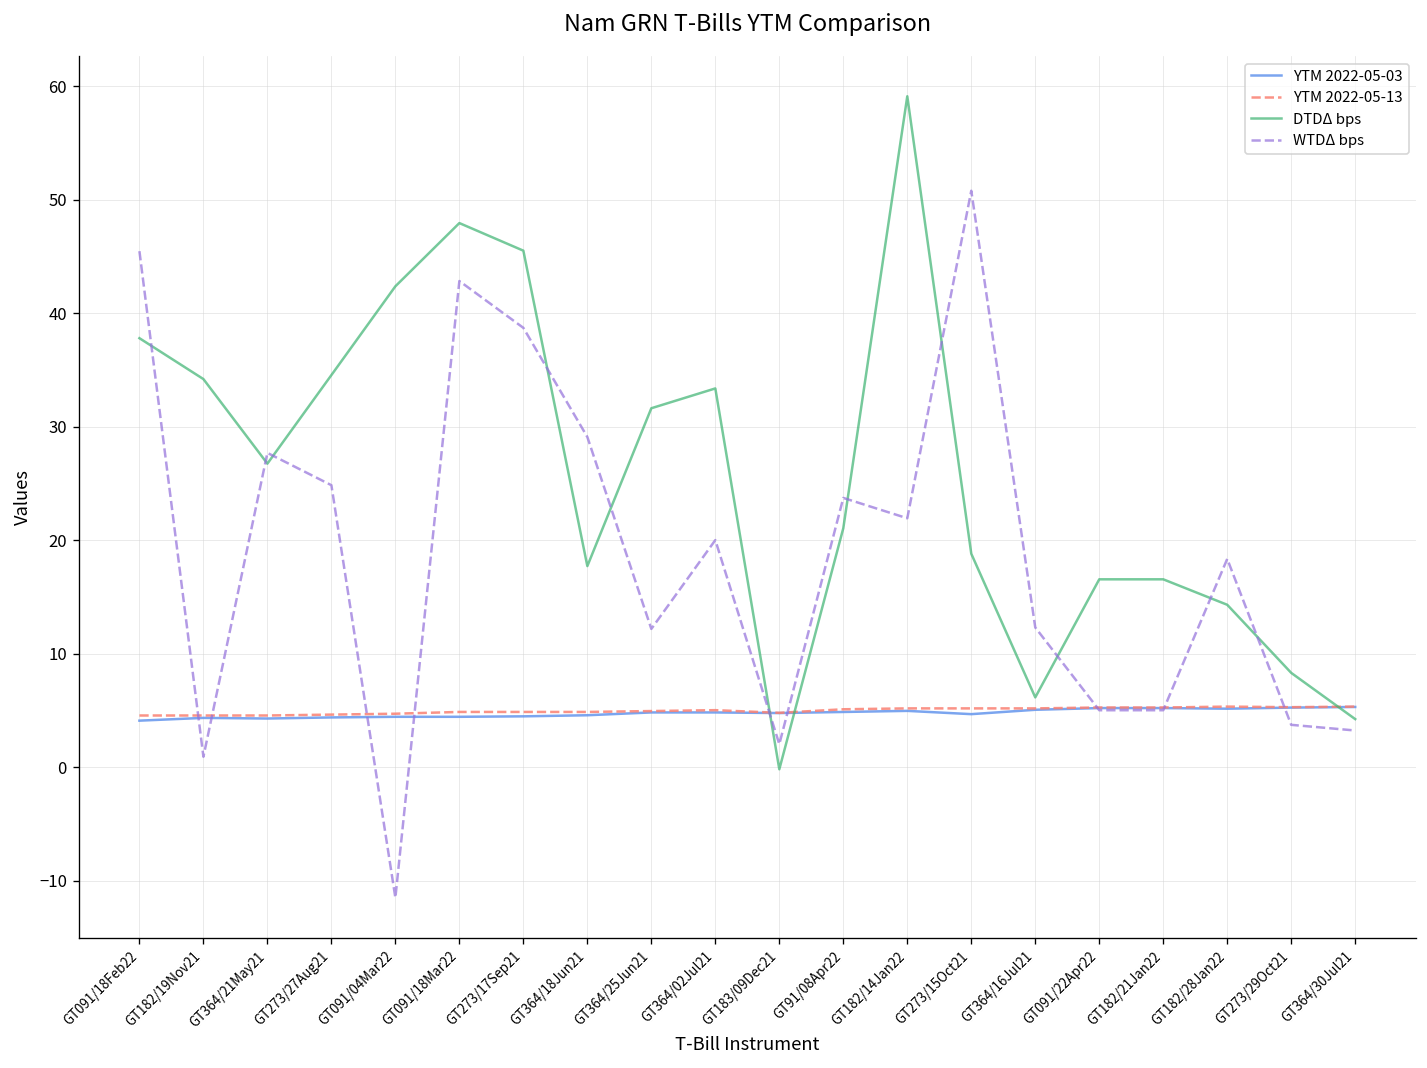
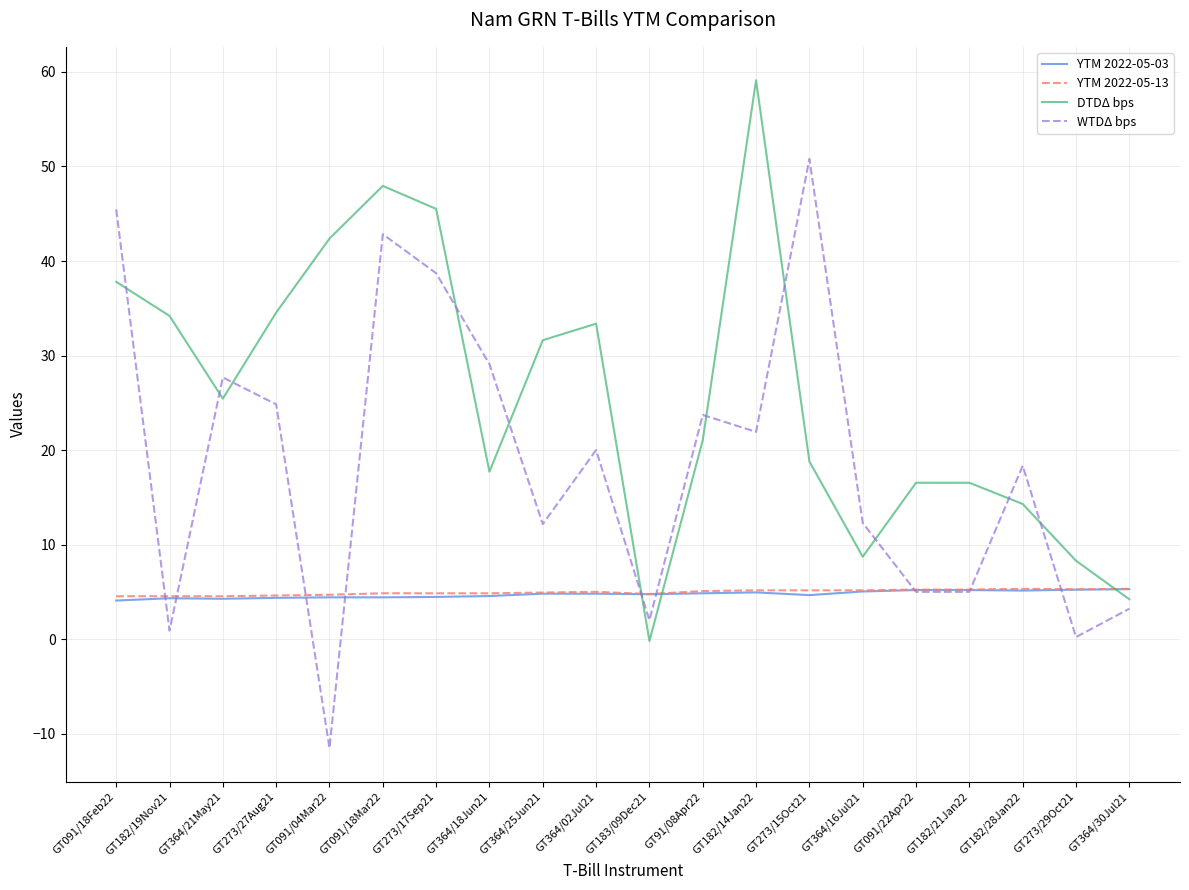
DTDΔ bps, GT364/21May21: 27 -> 25
DTDΔ bps, GT364/16Jul21: 6 -> 9
WTDΔ bps, GT273/29Oct21: 4 -> 0
